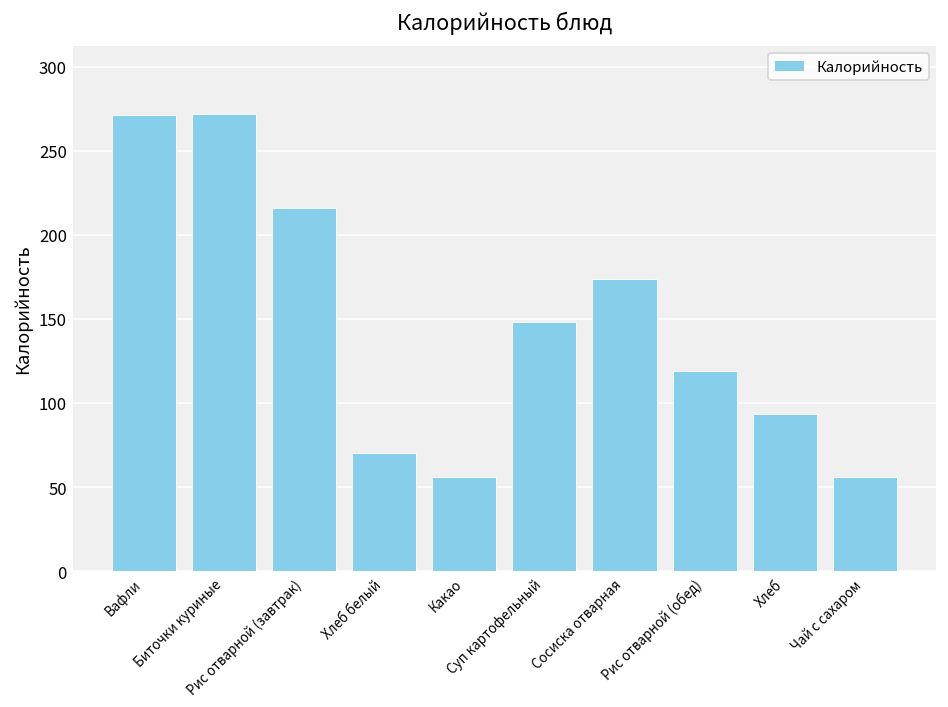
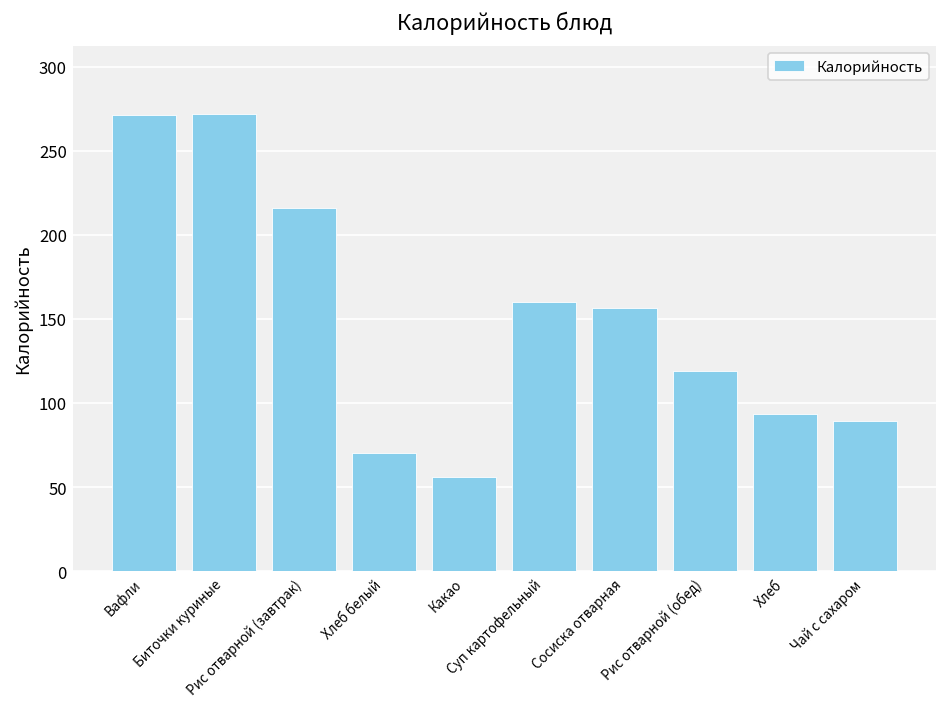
Суп картофельный: 148 -> 160
Сосиска отварная: 174 -> 156
Чай с сахаром: 56 -> 89
